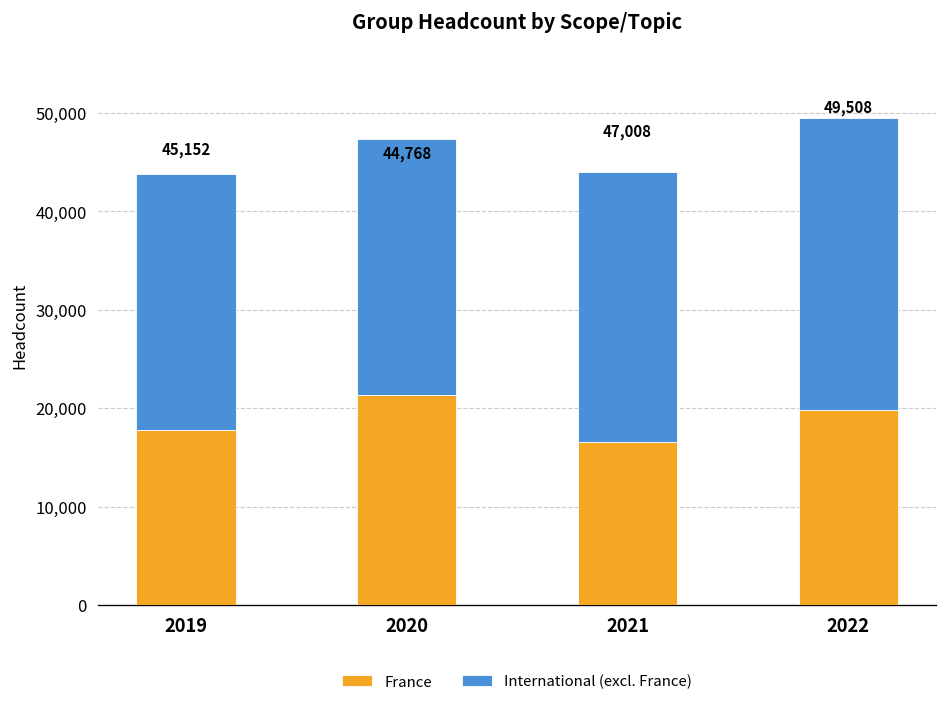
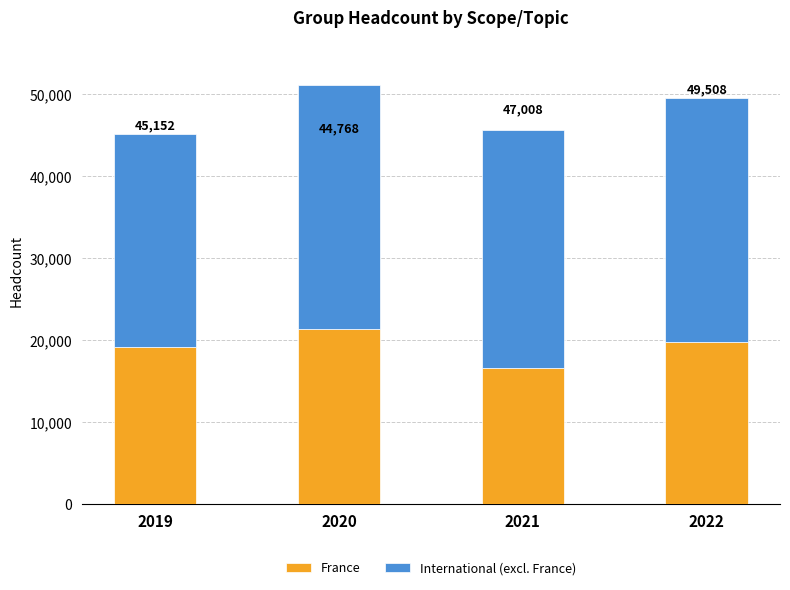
France, 2019: 18,000 -> 19,000
International (excl. France), 2020: 26,000 -> 30,000
International (excl. France), 2021: 27,000 -> 29,000
